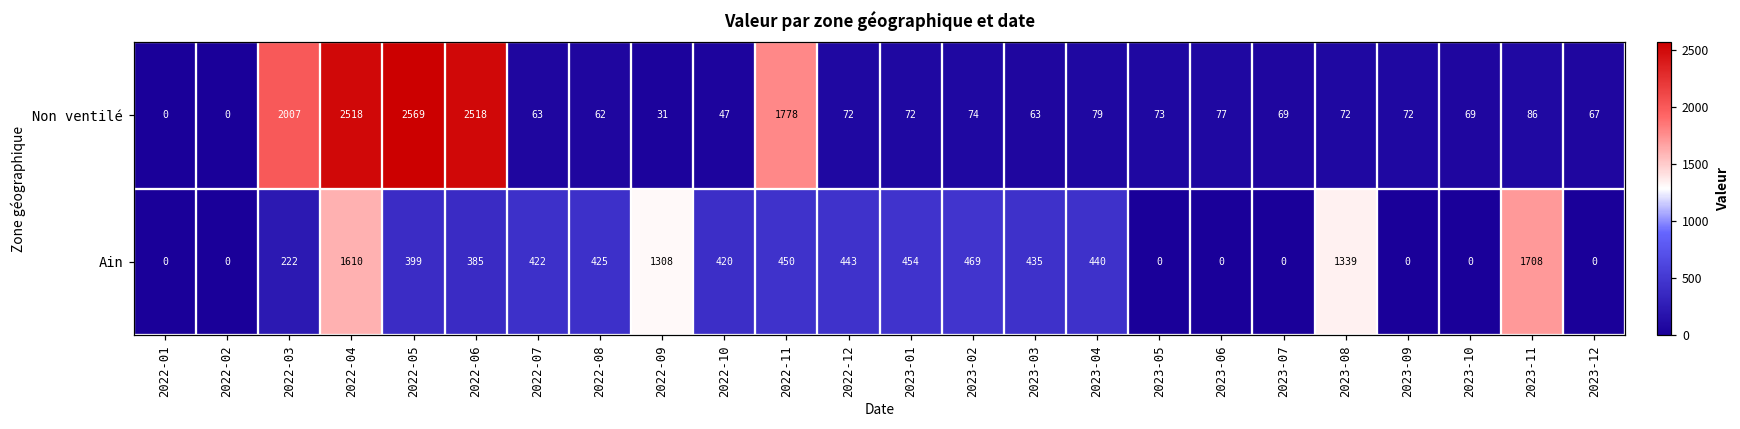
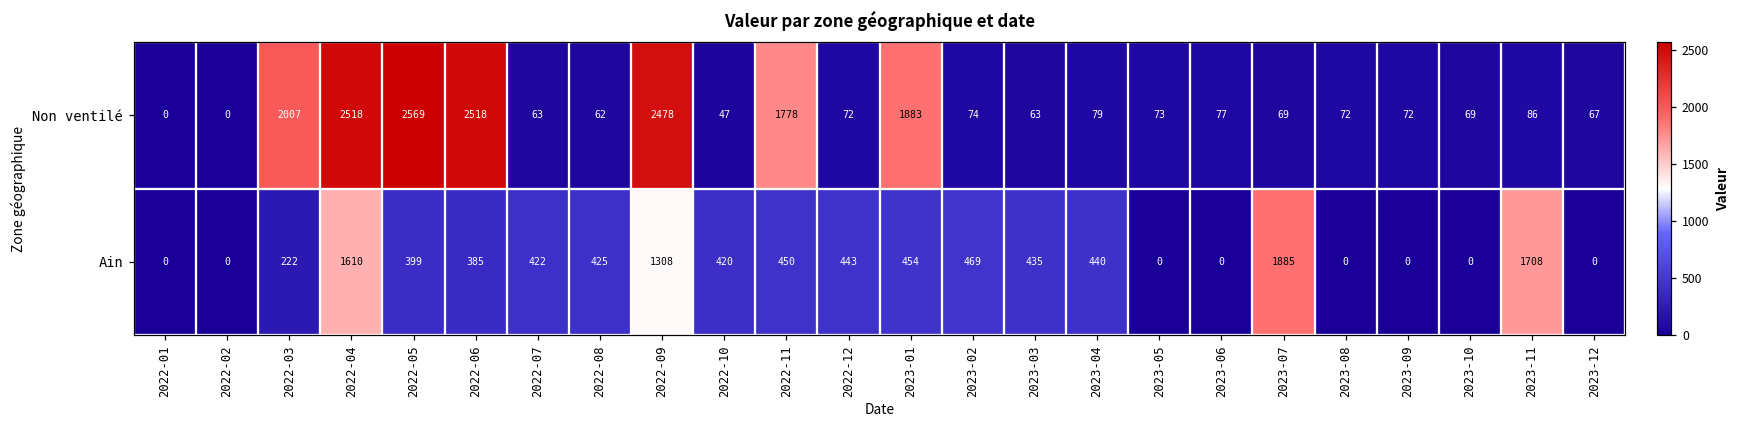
Non ventilé, 2022-09: 31 -> 2478
Non ventilé, 2023-01: 72 -> 1883
Ain, 2023-07: 0 -> 1885
Ain, 2023-08: 1339 -> 0
